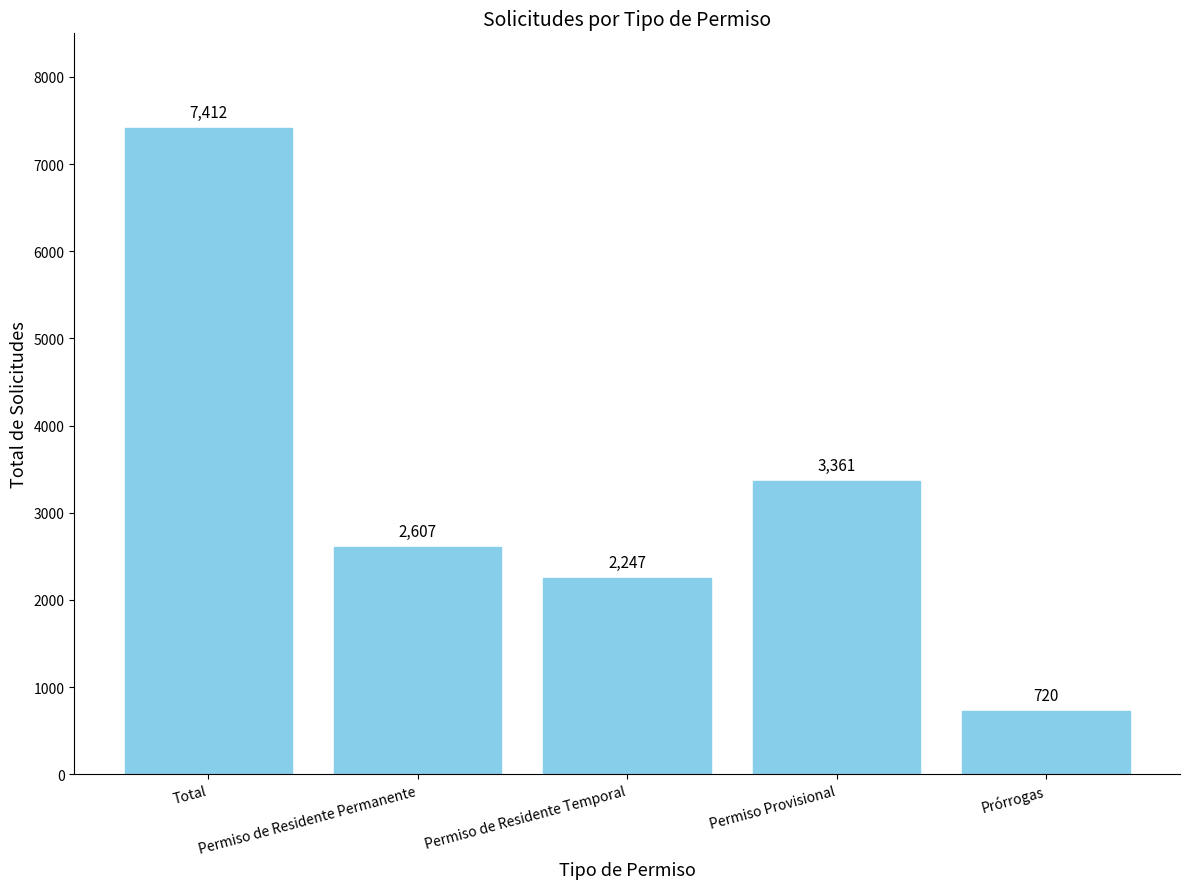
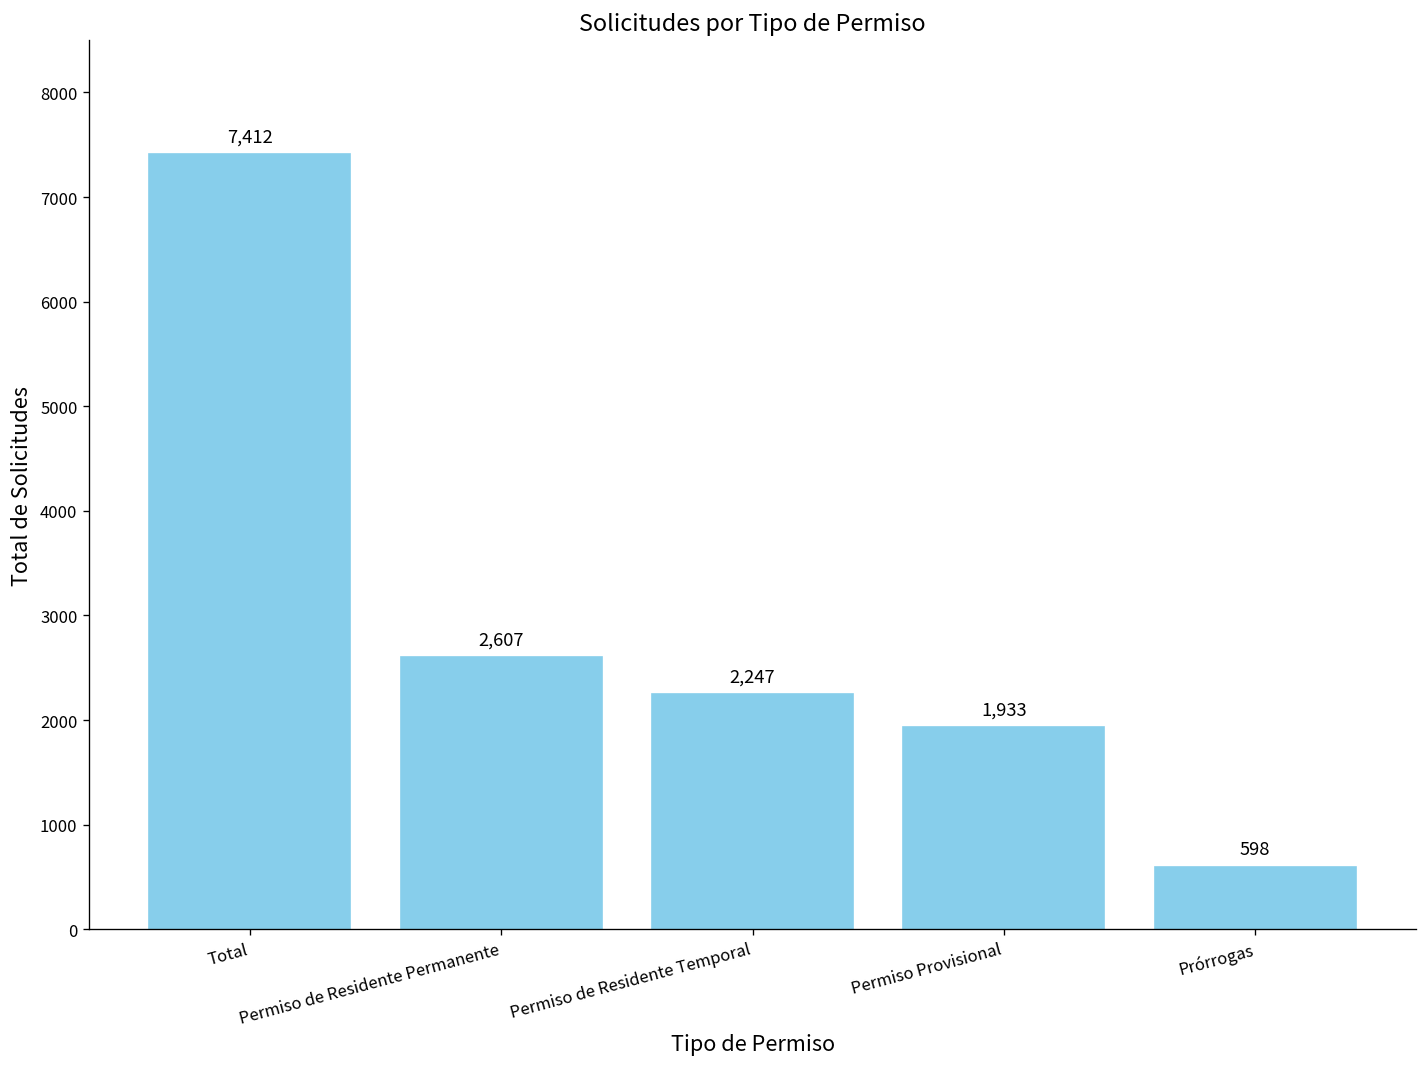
Permiso Provisional: 3,361 -> 1,933
Prórrogas: 720 -> 598
